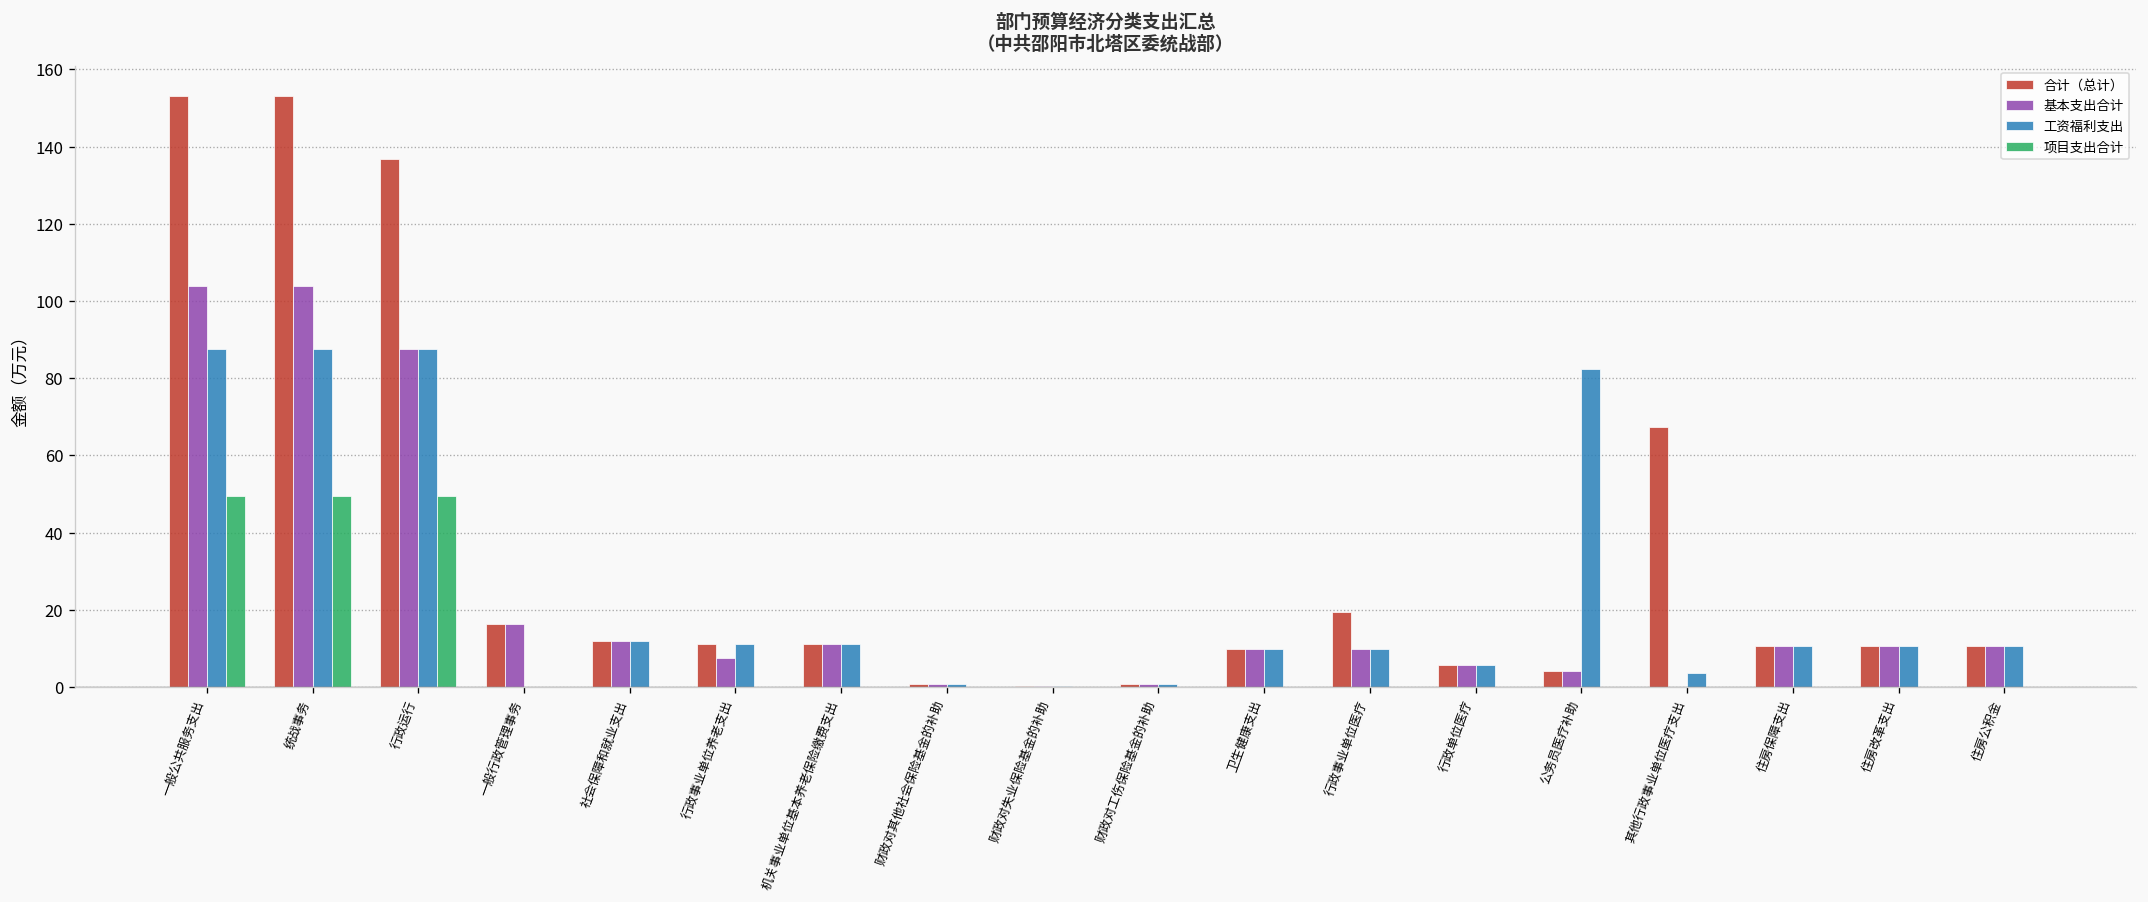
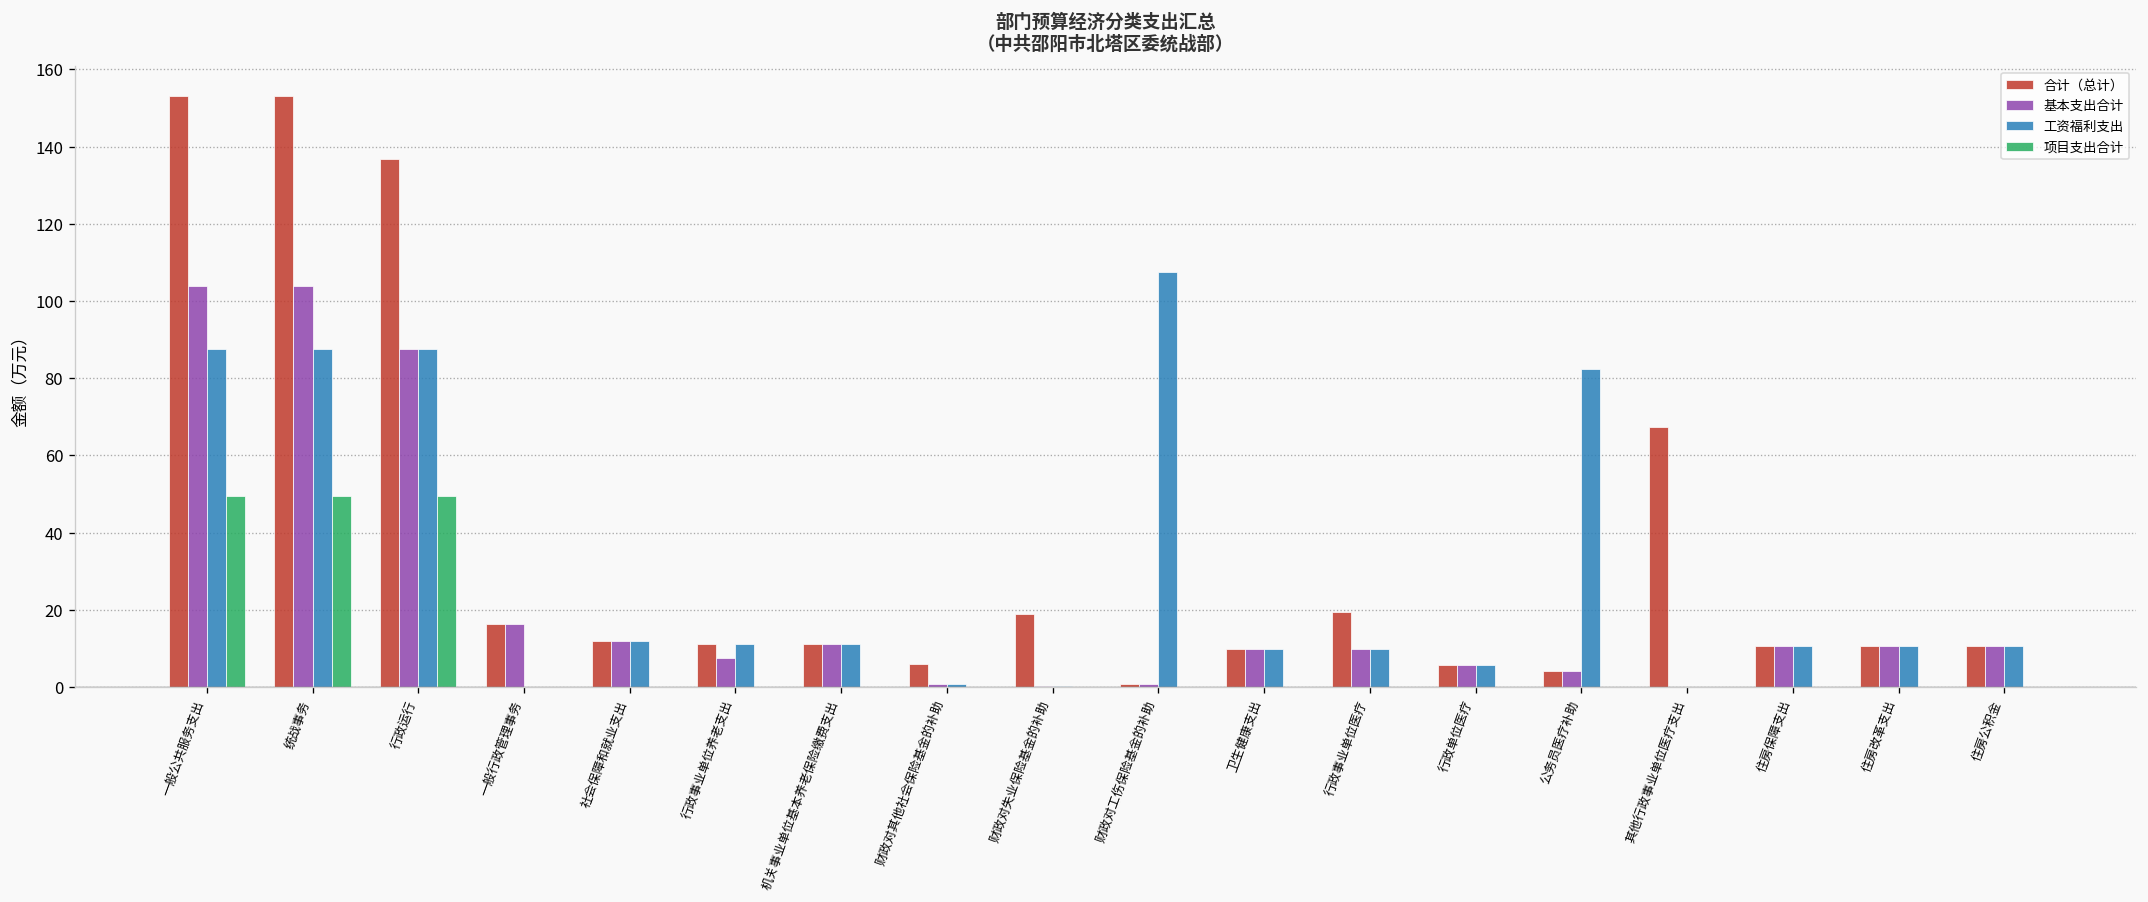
合计（总计）, 财政对其他社会保险基金的补助: 1 -> 6
合计（总计）, 财政对失业保险基金的补助: 0 -> 19
工资福利支出, 财政对工伤保险基金的补助: 1 -> 108
工资福利支出, 其他行政事业单位医疗支出: 4 -> 0
